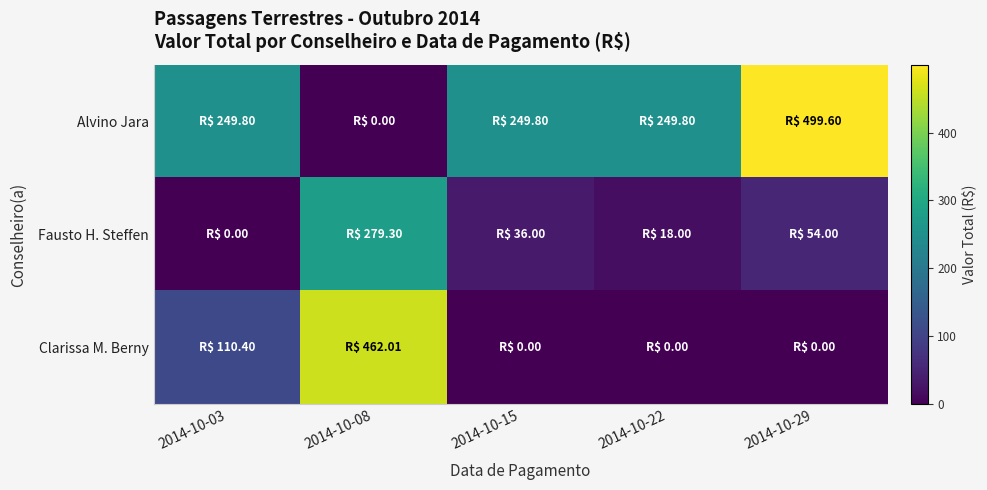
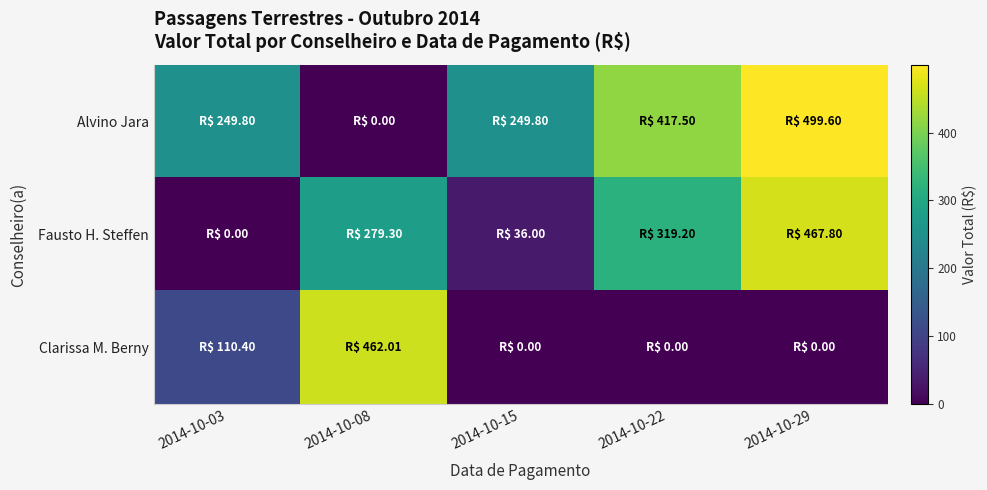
Alvino Jara, 2014-10-22: 249.80 -> 417.50
Fausto H. Steffen, 2014-10-22: 18.00 -> 319.20
Fausto H. Steffen, 2014-10-29: 54.00 -> 467.80
